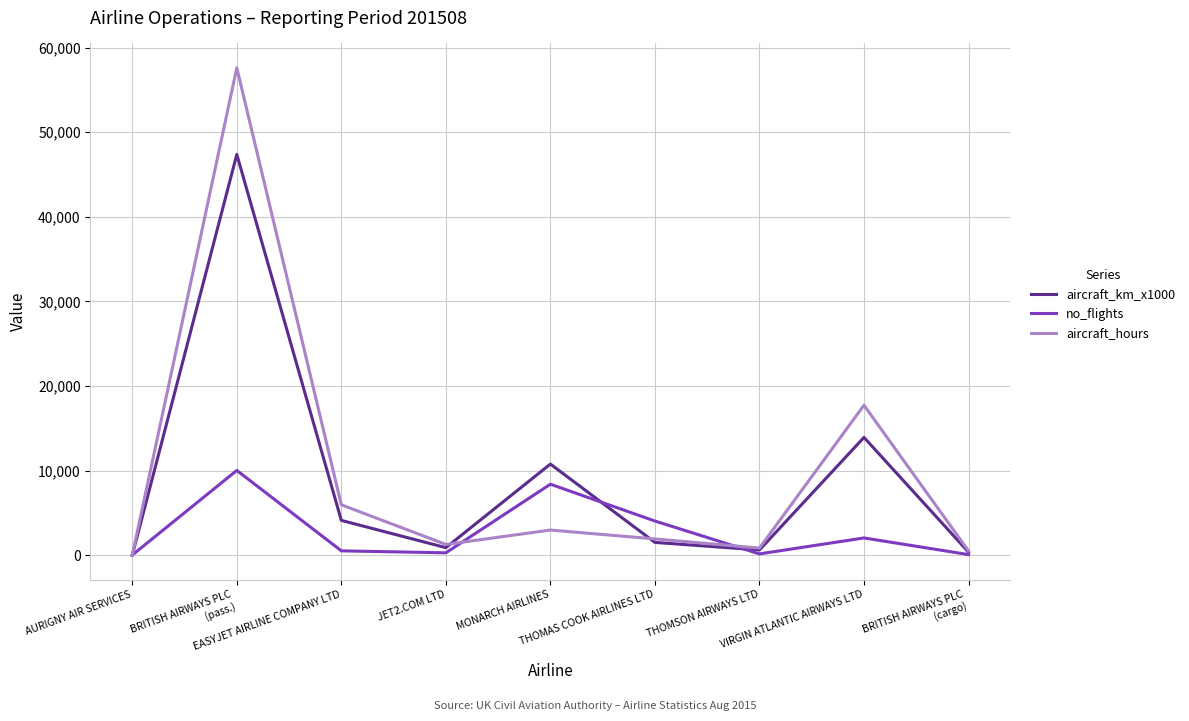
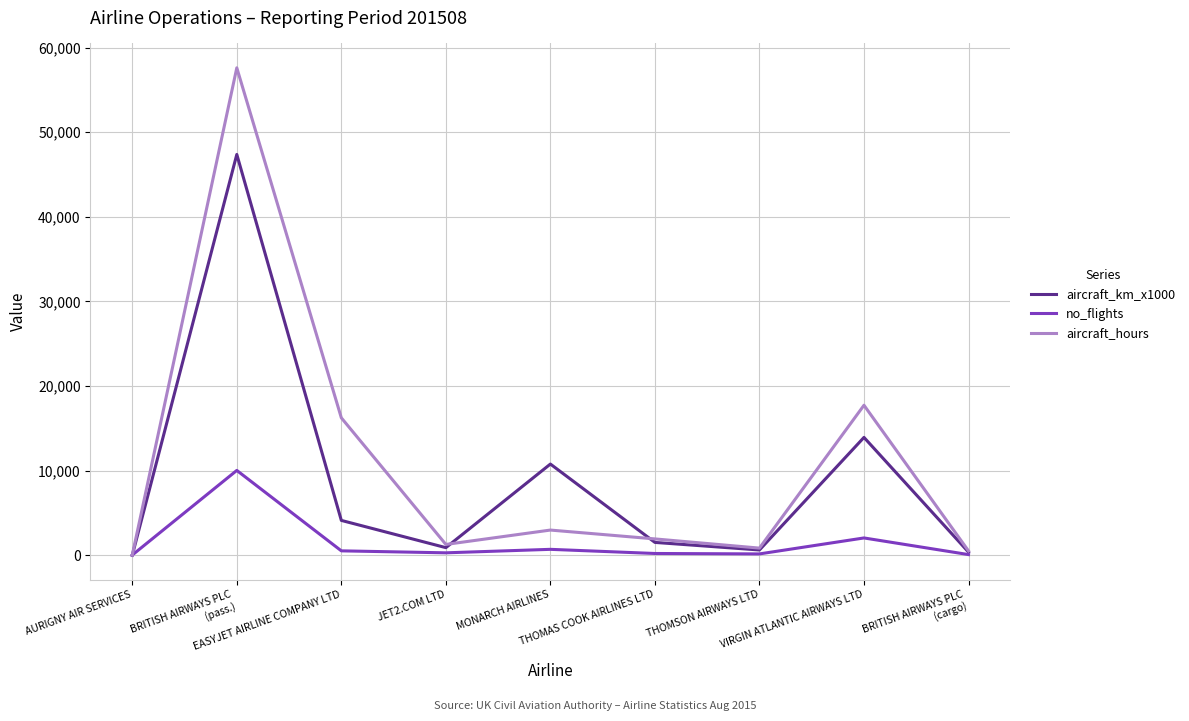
aircraft_hours, EASYJET AIRLINE COMPANY LTD: 6,000 -> 16,000
no_flights, MONARCH AIRLINES: 8,000 -> 1,000
no_flights, THOMAS COOK AIRLINES LTD: 4,000 -> 0
